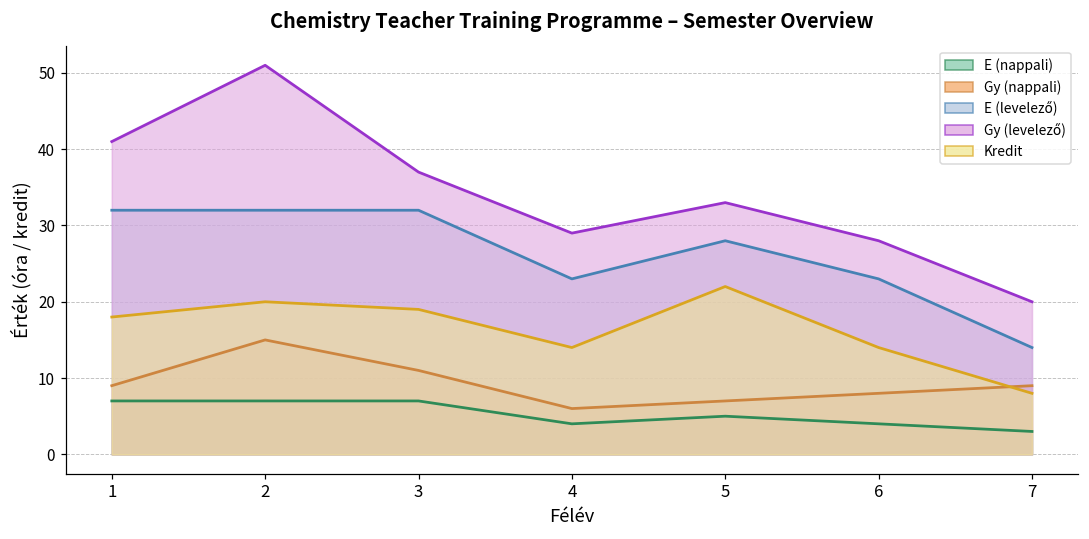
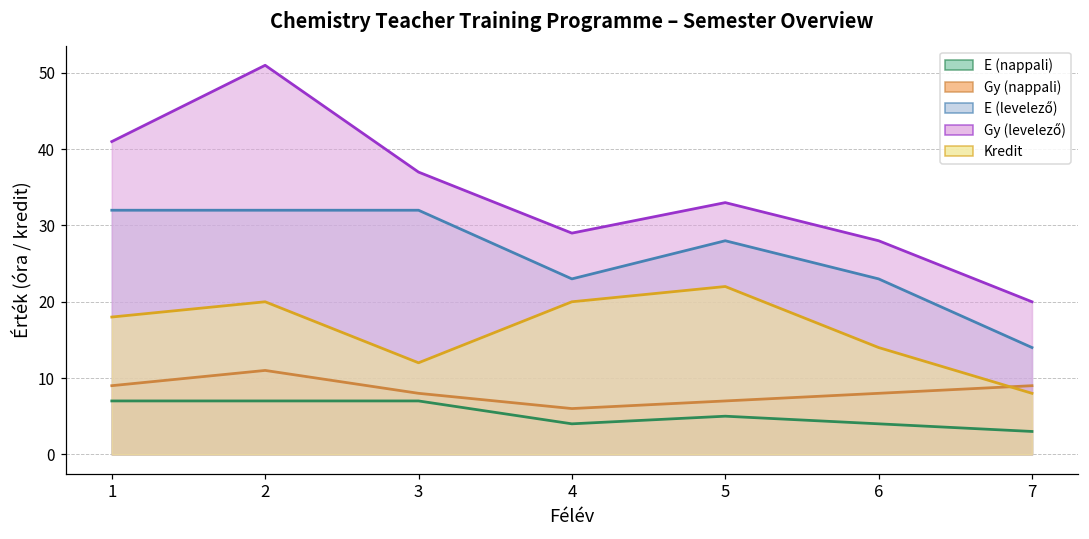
Gy (nappali), 2: 15 -> 11
Gy (nappali), 3: 11 -> 8
Kredit, 3: 19 -> 12
Kredit, 4: 14 -> 20
